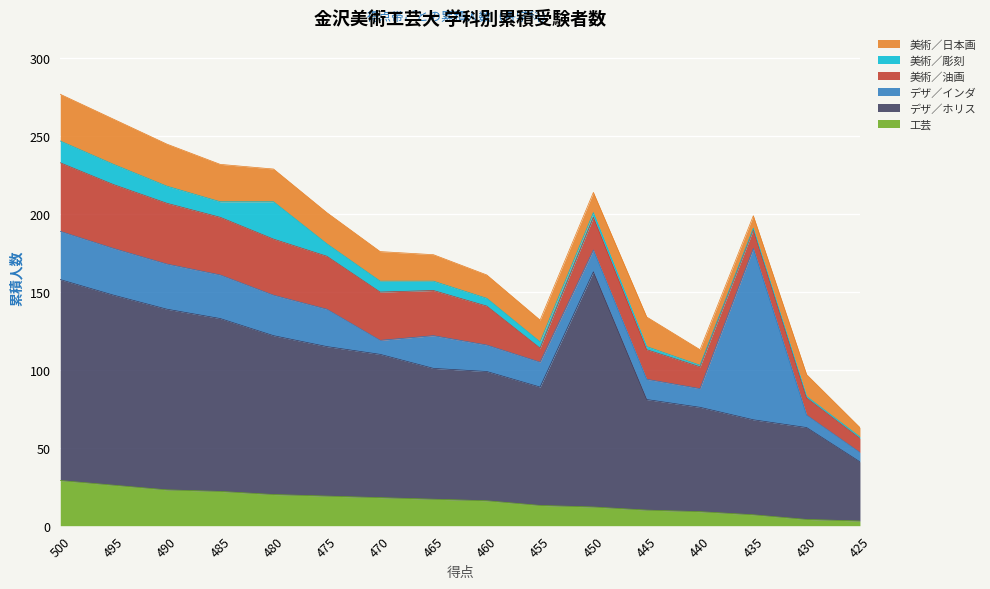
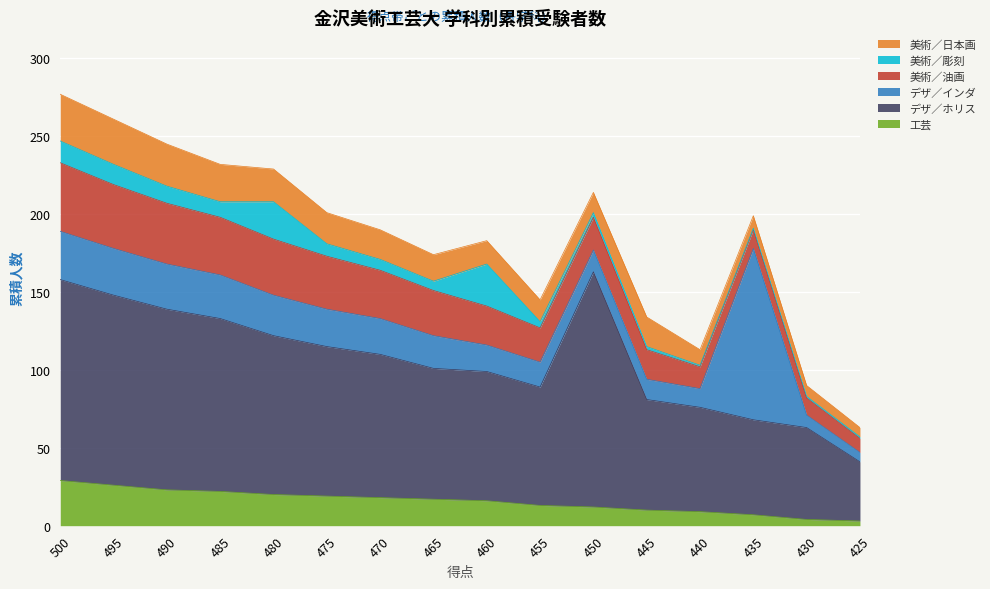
デザ／インダ, 470: 9 -> 23
美術／彫刻, 460: 5 -> 27
美術／油画, 455: 9 -> 22
美術／日本画, 430: 14 -> 7
